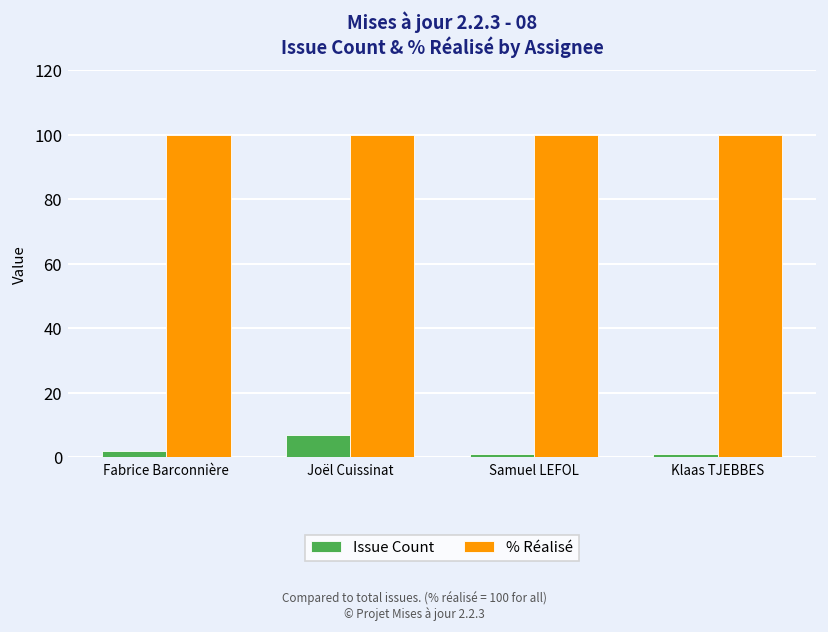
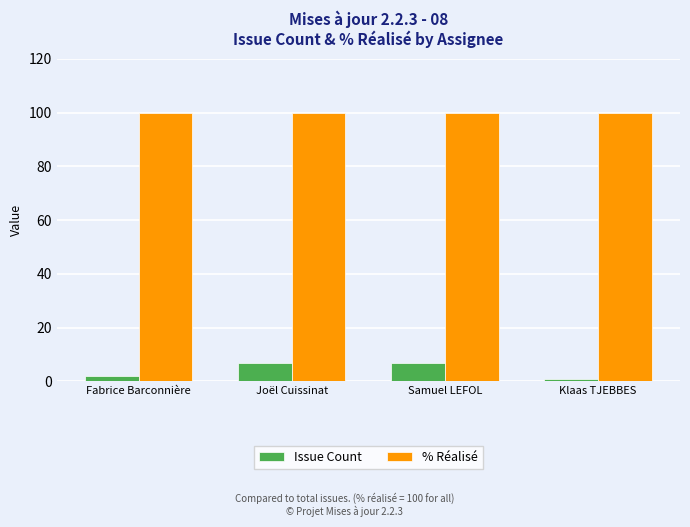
Issue Count, Samuel LEFOL: 1 -> 7
